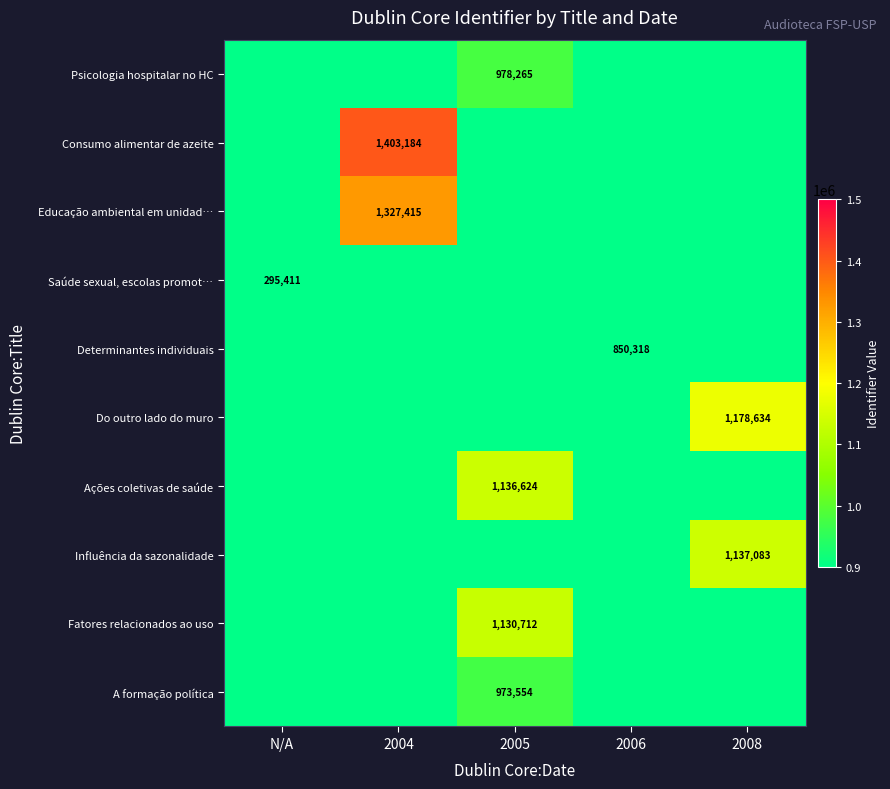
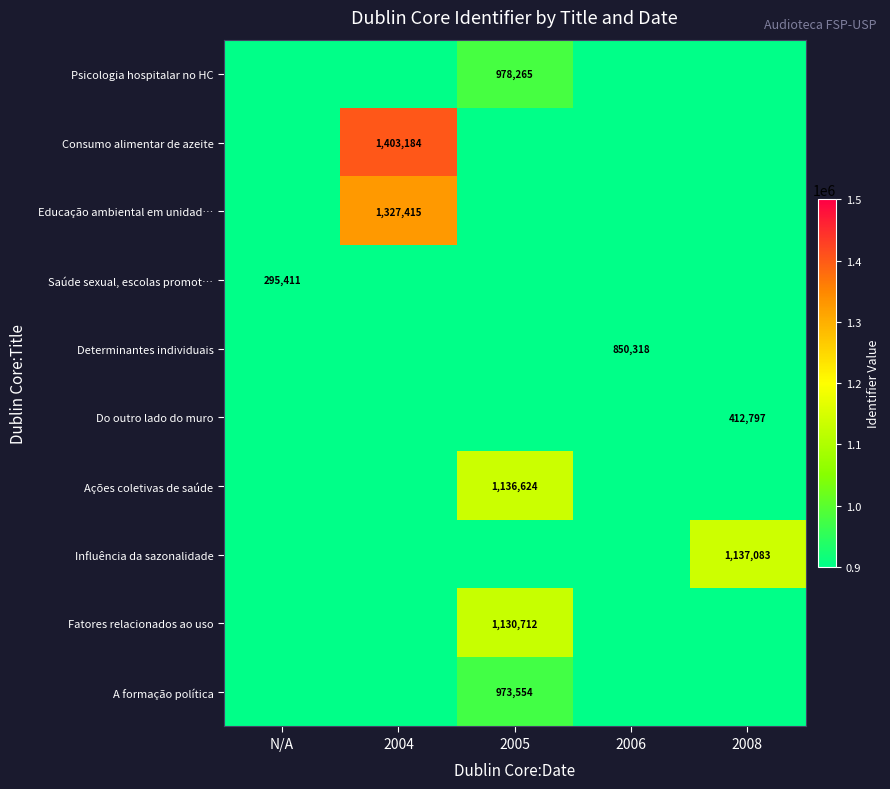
Do outro lado do muro, 2008: 1,178,634 -> 412,797
